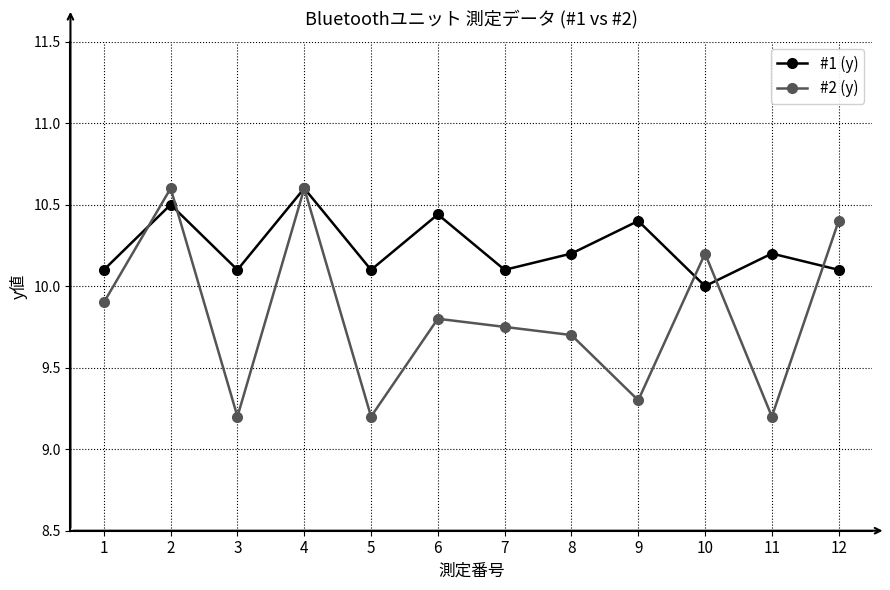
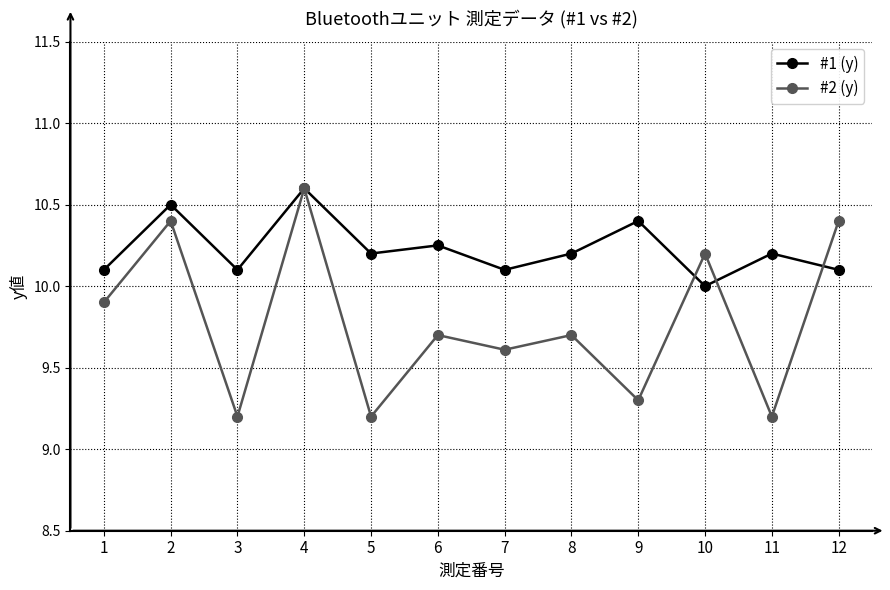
#2 (y), 2: 10.6 -> 10.4
#1 (y), 5: 10.1 -> 10.2
#1 (y), 6: 10.44 -> 10.25
#2 (y), 6: 9.8 -> 9.7
#2 (y), 7: 9.75 -> 9.61
